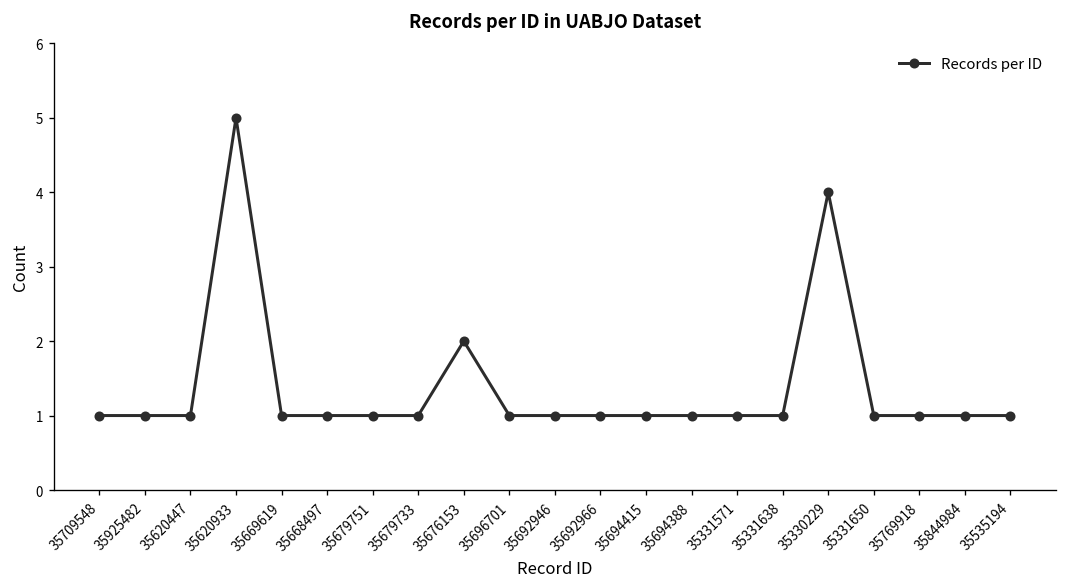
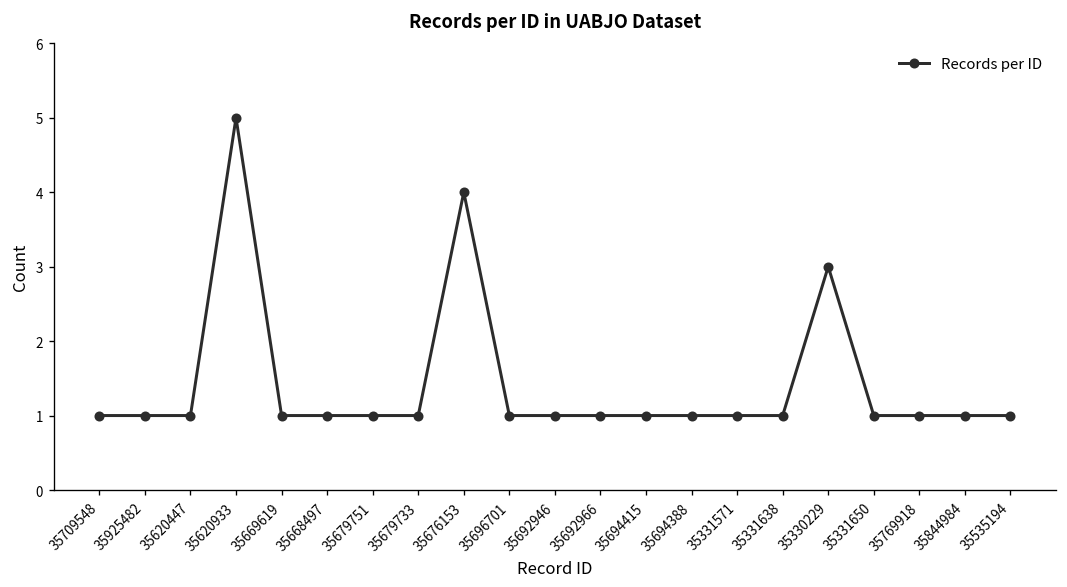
35676153: 2 -> 4
35330229: 4 -> 3
